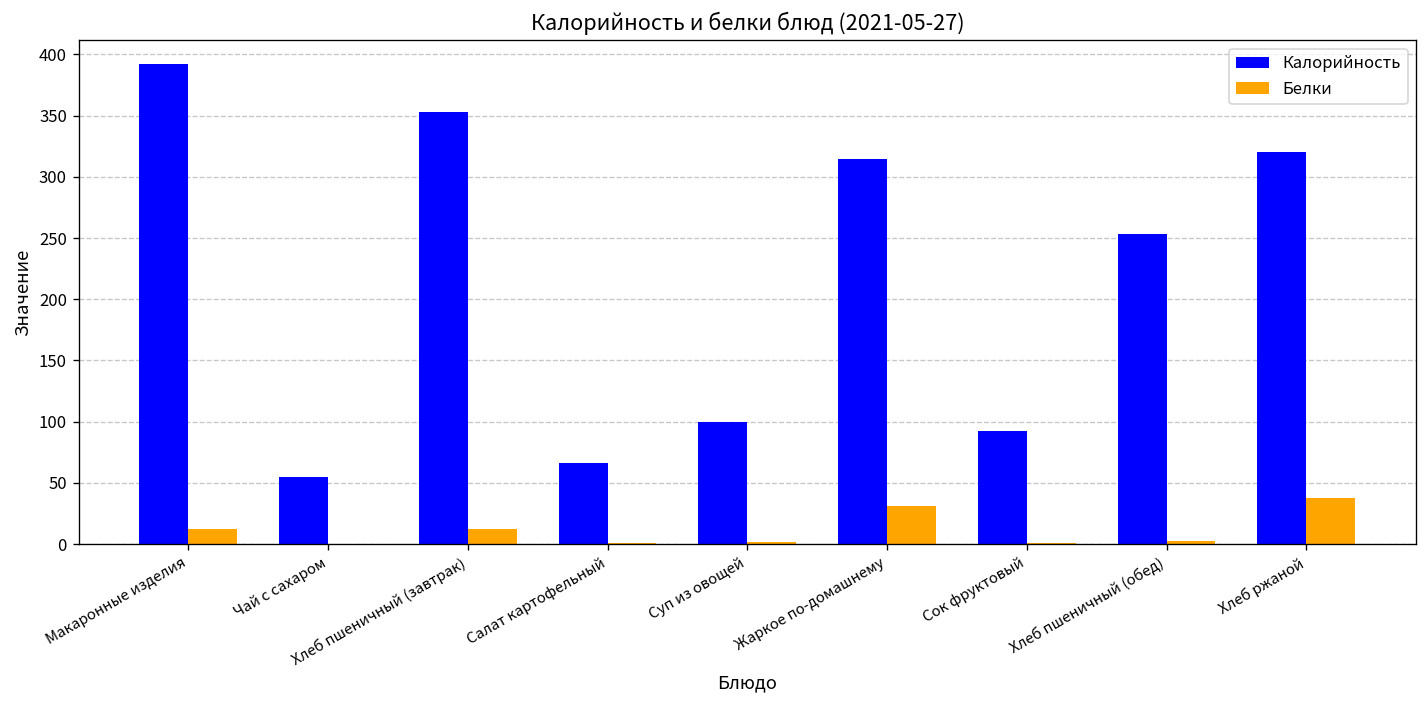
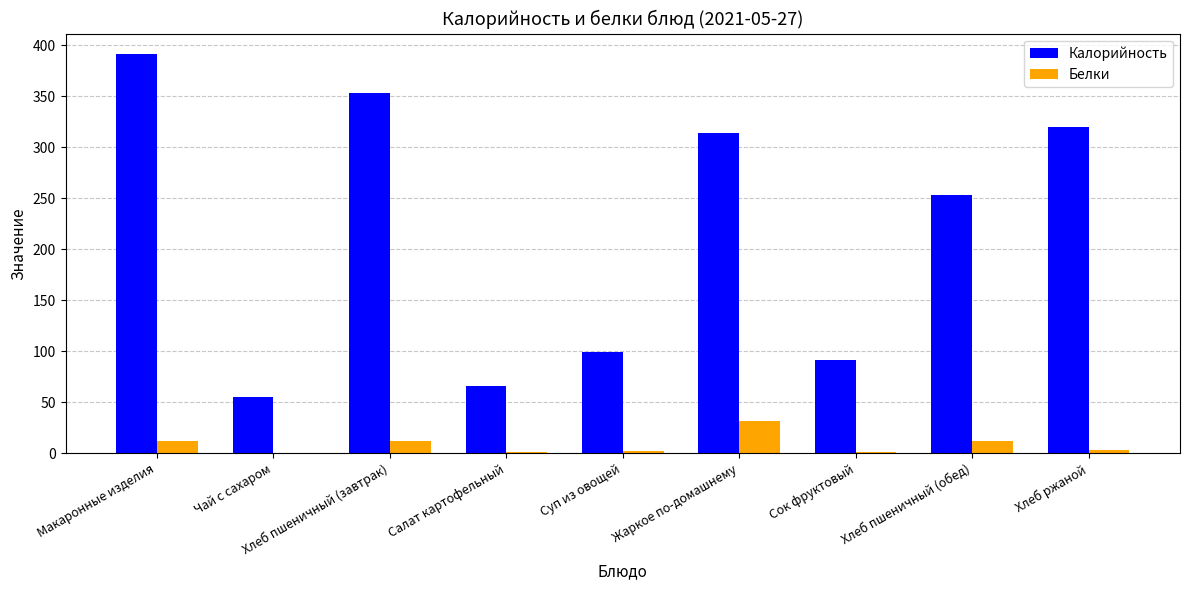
Белки, Хлеб пшеничный (обед): 2 -> 12
Белки, Хлеб ржаной: 38 -> 3
